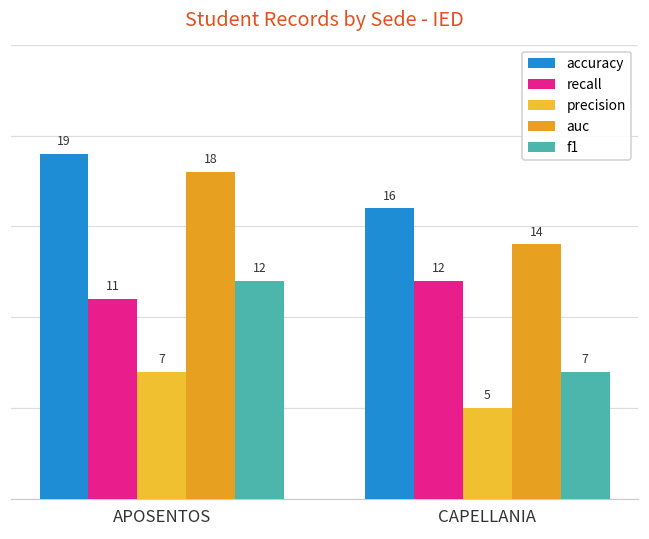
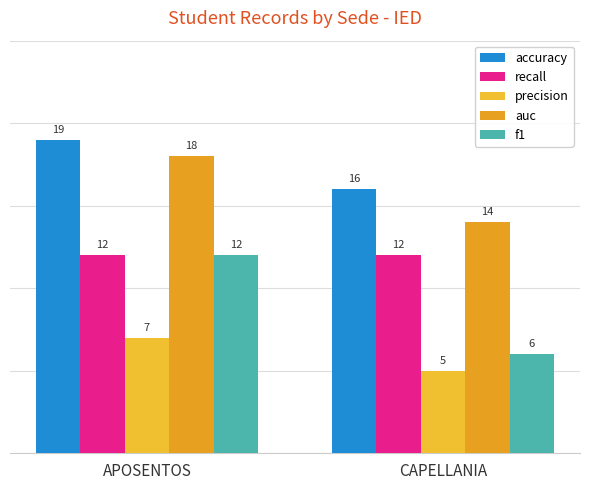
recall, APOSENTOS: 11 -> 12
f1, CAPELLANIA: 7 -> 6
